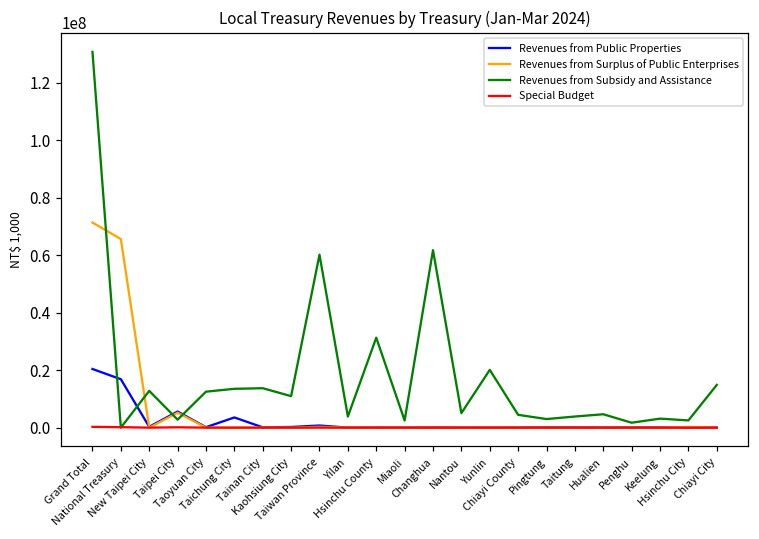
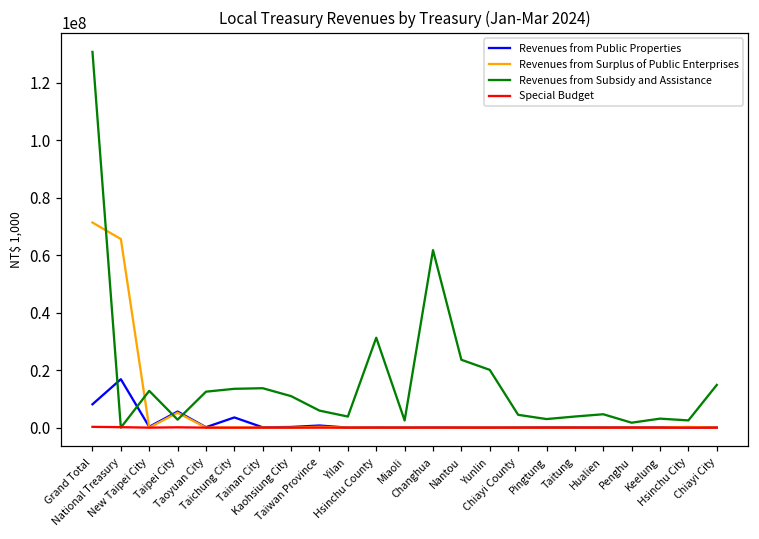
Revenues from Public Properties, Grand Total: 20000000 -> 8000000
Revenues from Subsidy and Assistance, Taiwan Province: 60000000 -> 6000000
Revenues from Subsidy and Assistance, Nantou: 5000000 -> 24000000
